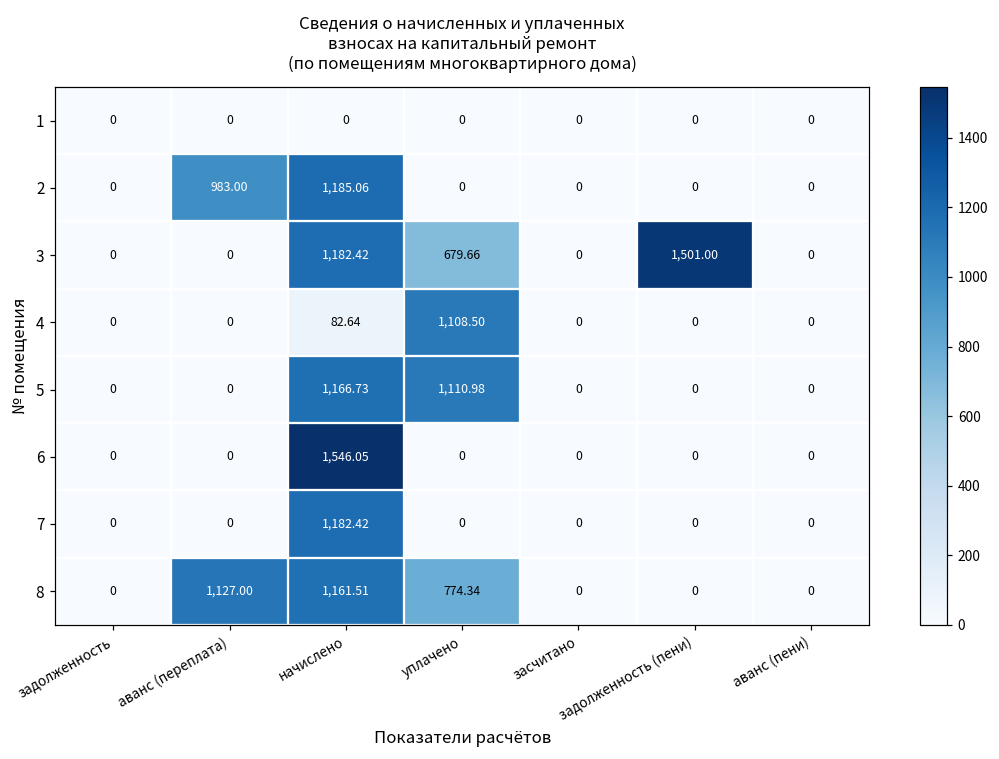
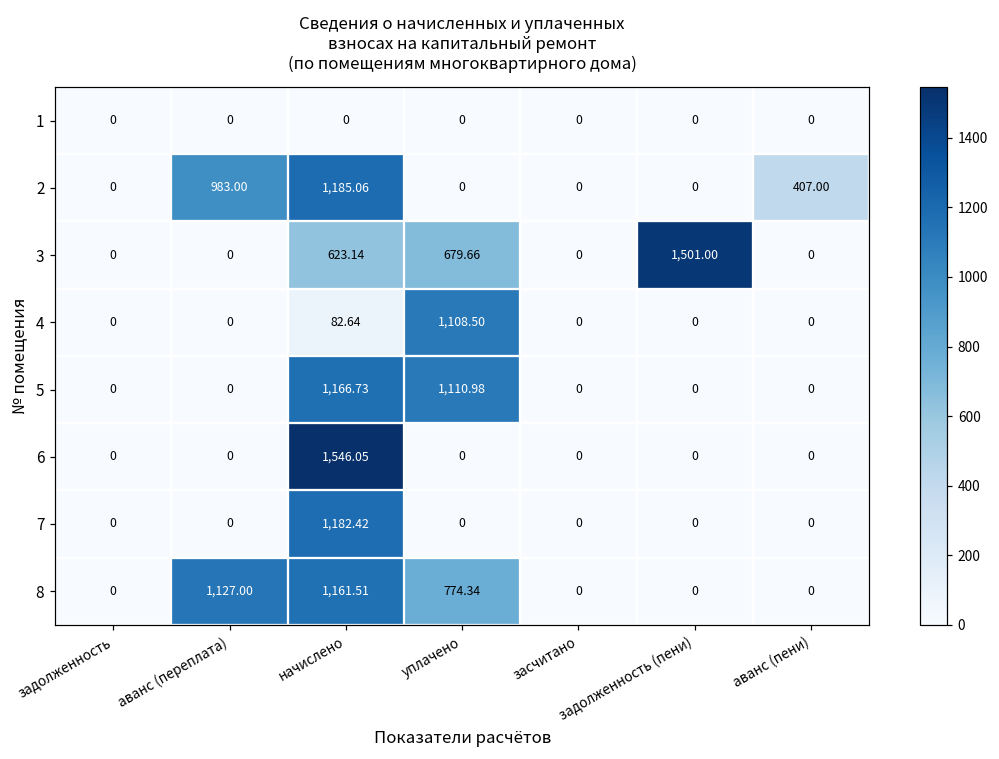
2, аванс (пени): 0 -> 407.00
3, начислено: 1,182.42 -> 623.14
